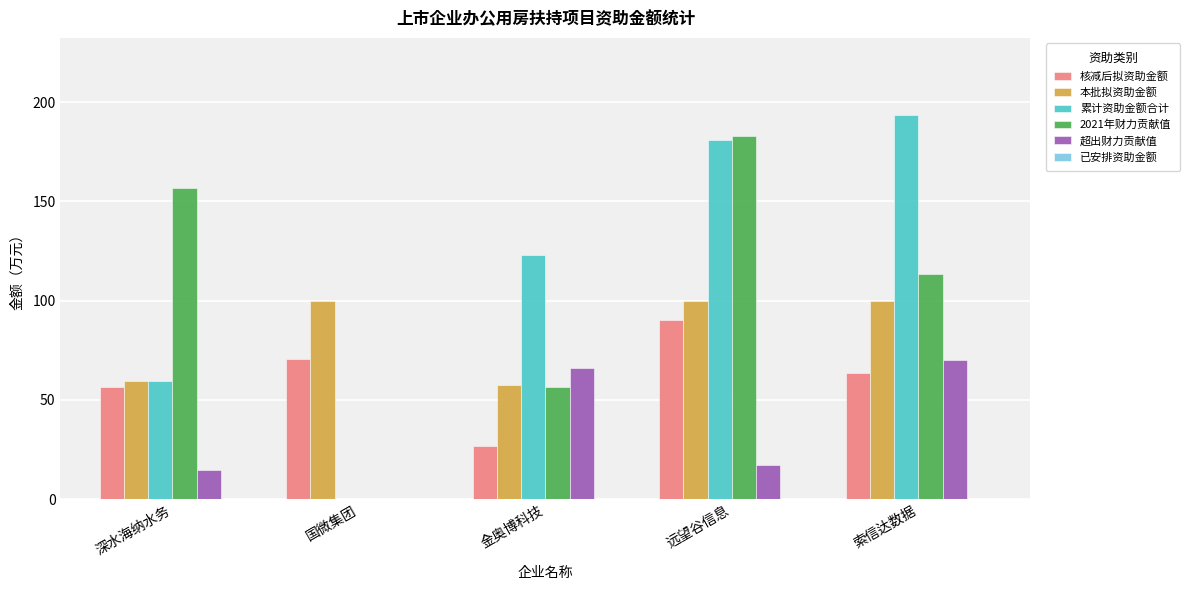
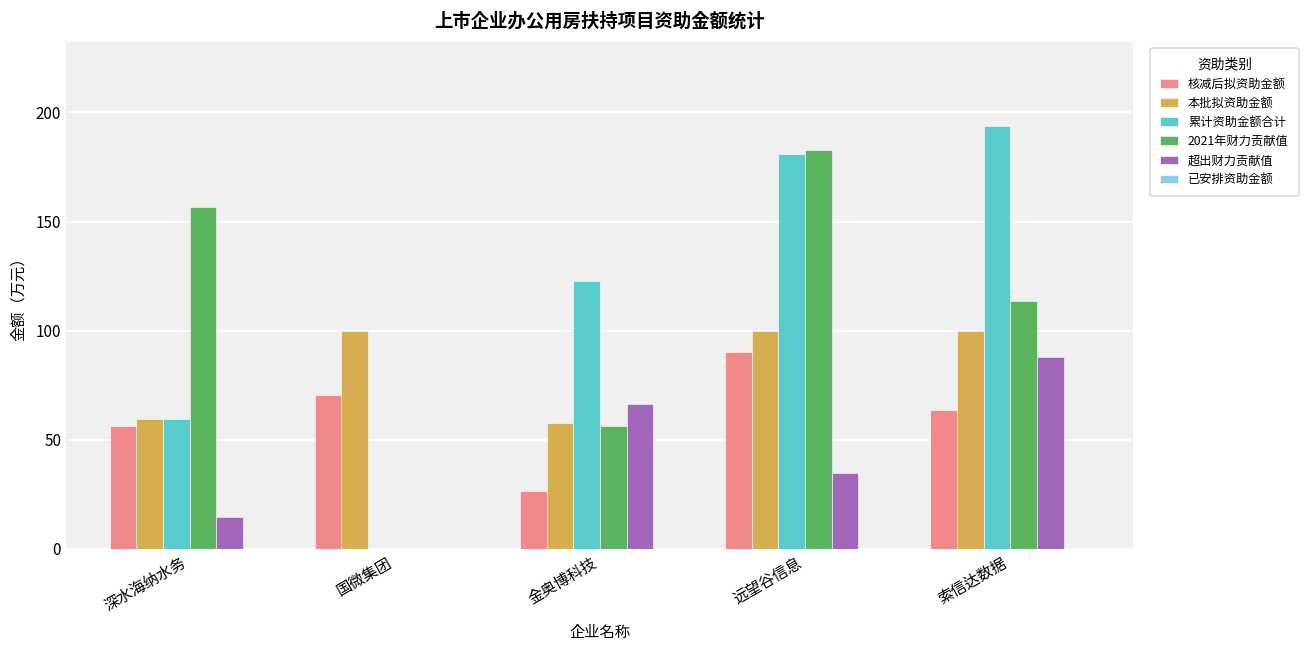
超出财力贡献值, 远望谷信息: 17 -> 35
超出财力贡献值, 索信达数据: 70 -> 88
